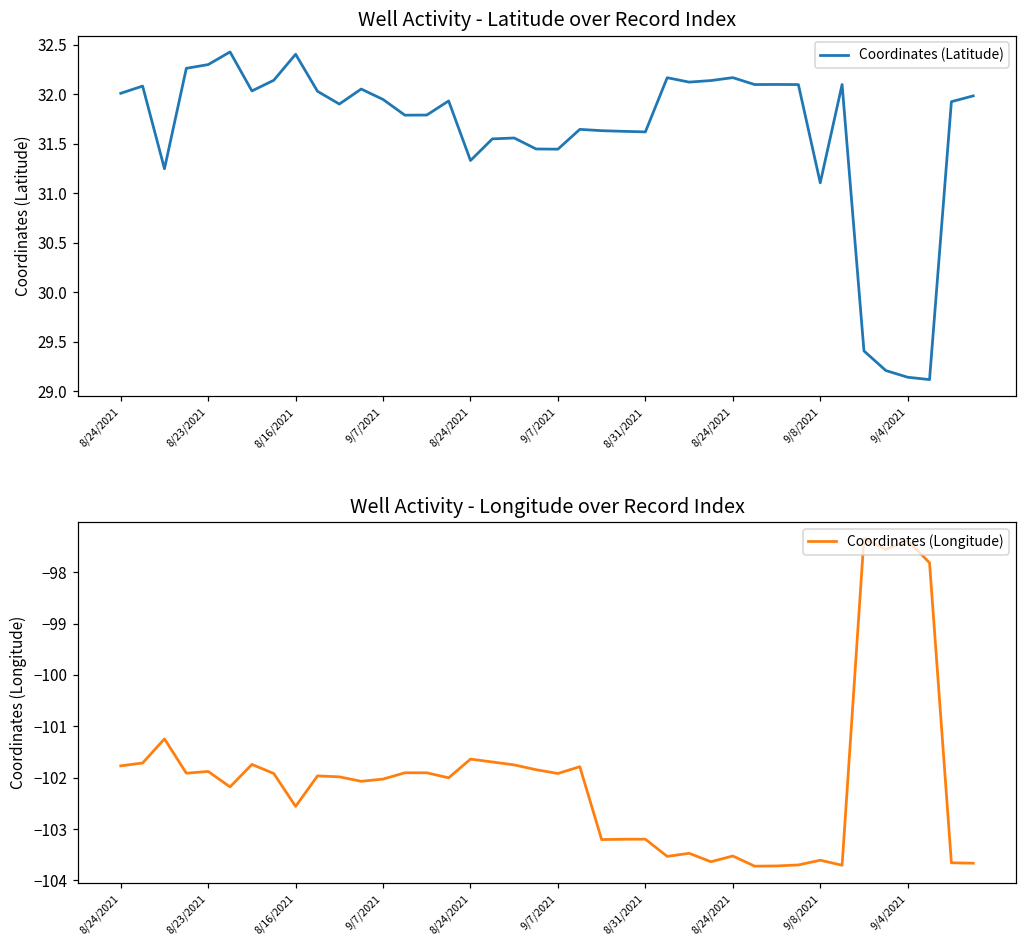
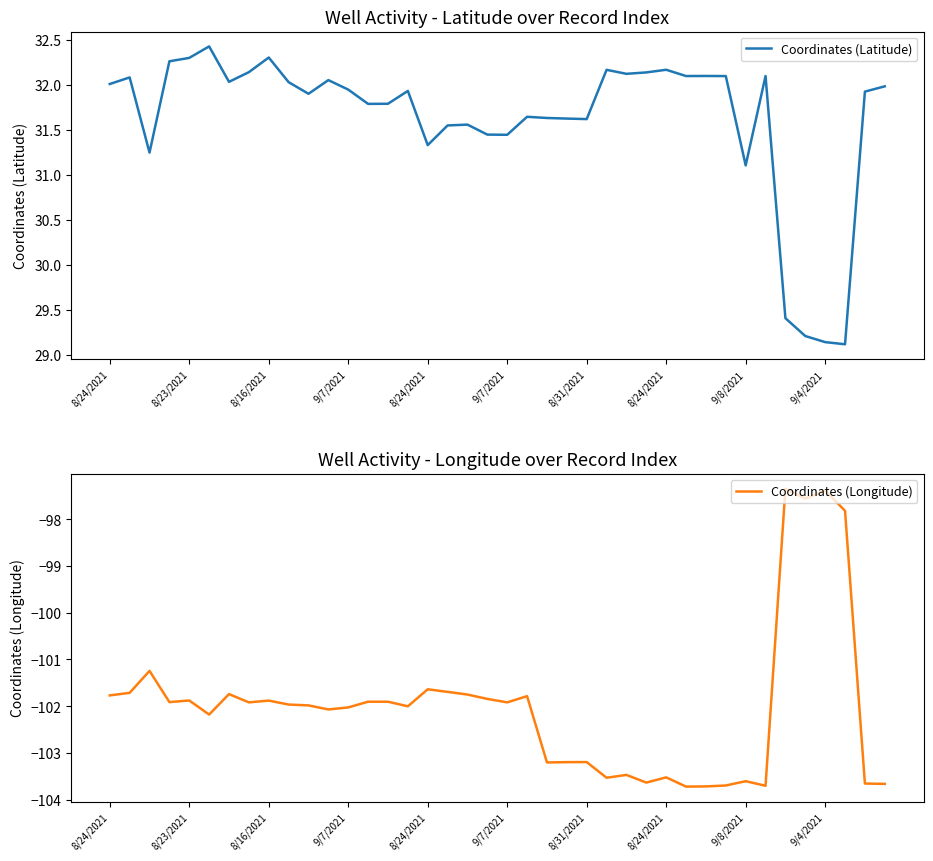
Well Activity - Latitude over Record Index, 8/16/2021: 32.4 -> 32.3
Well Activity - Longitude over Record Index, 8/16/2021: -102.6 -> -101.9
